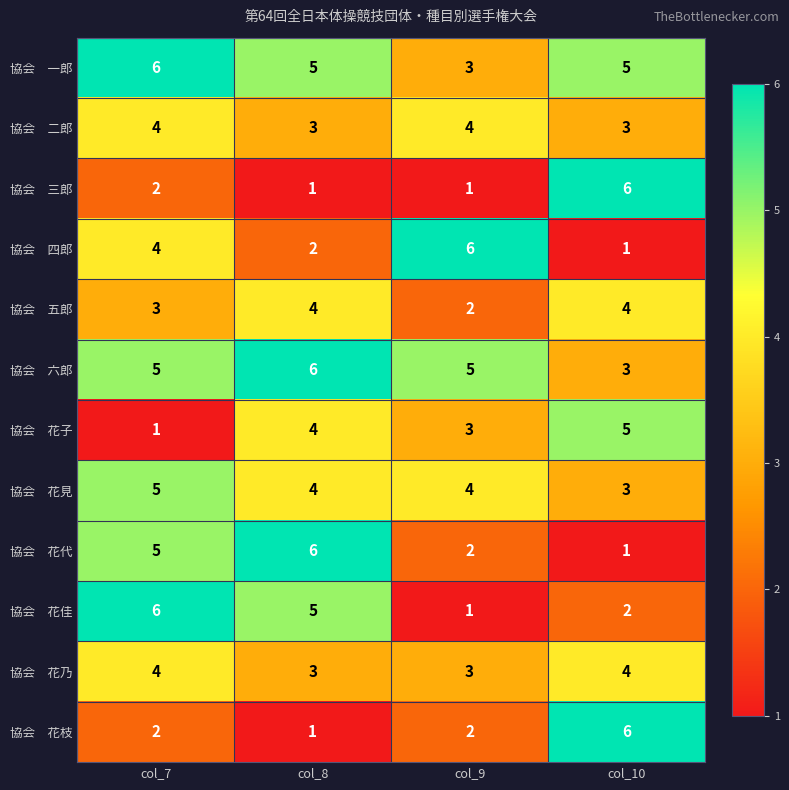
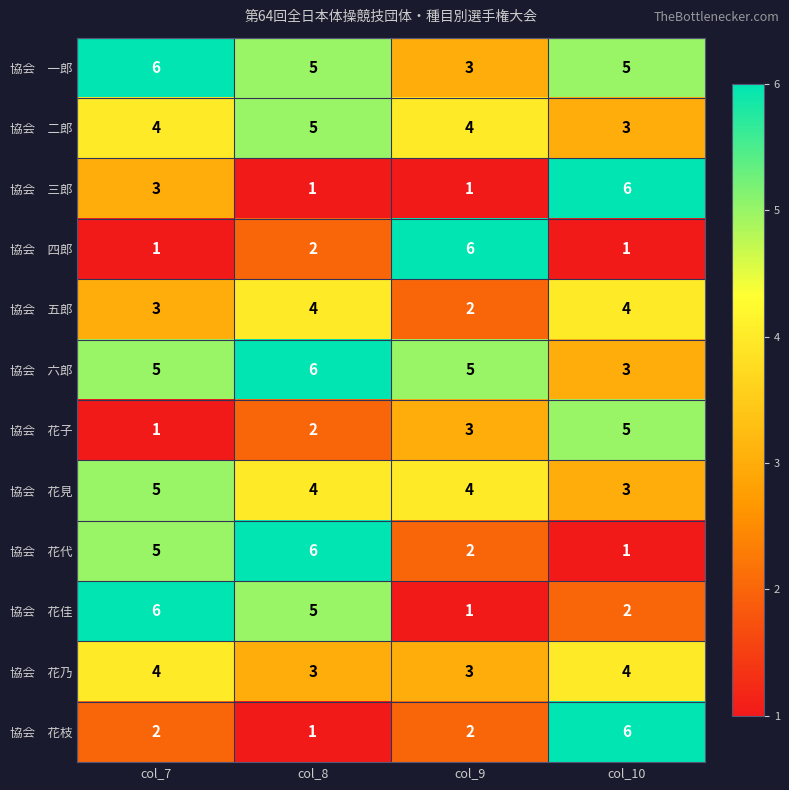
協会 二郎, col_8: 3 -> 5
協会 三郎, col_7: 2 -> 3
協会 四郎, col_7: 4 -> 1
協会 花子, col_8: 4 -> 2
